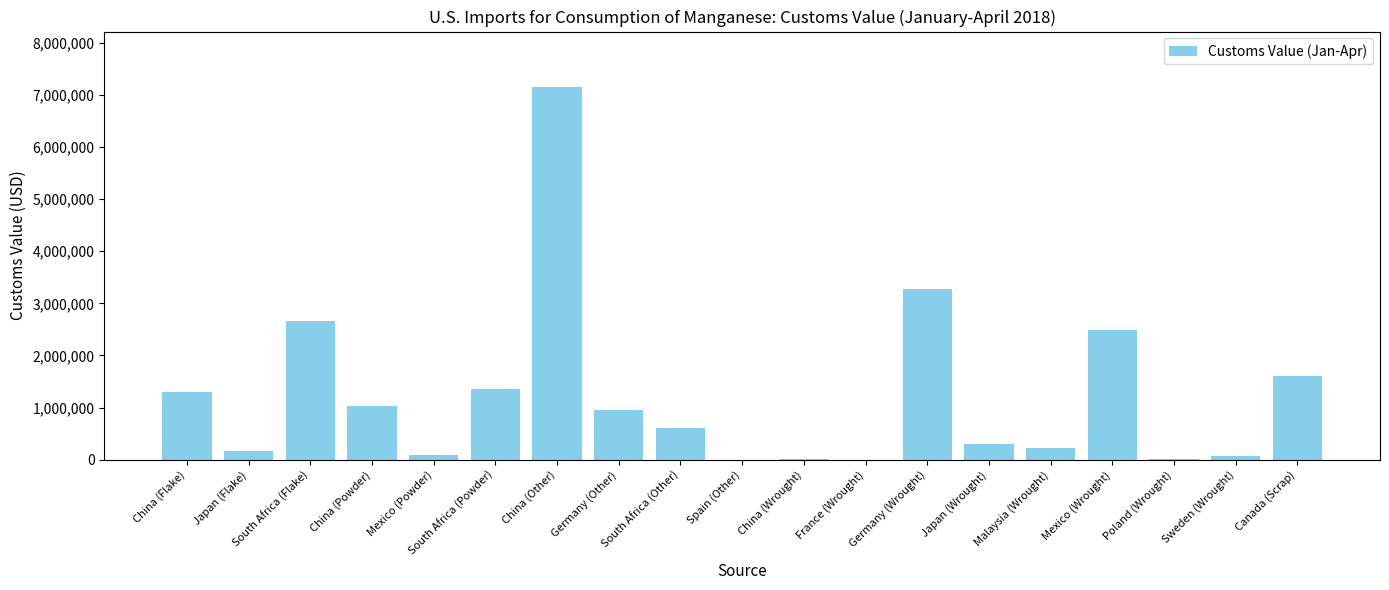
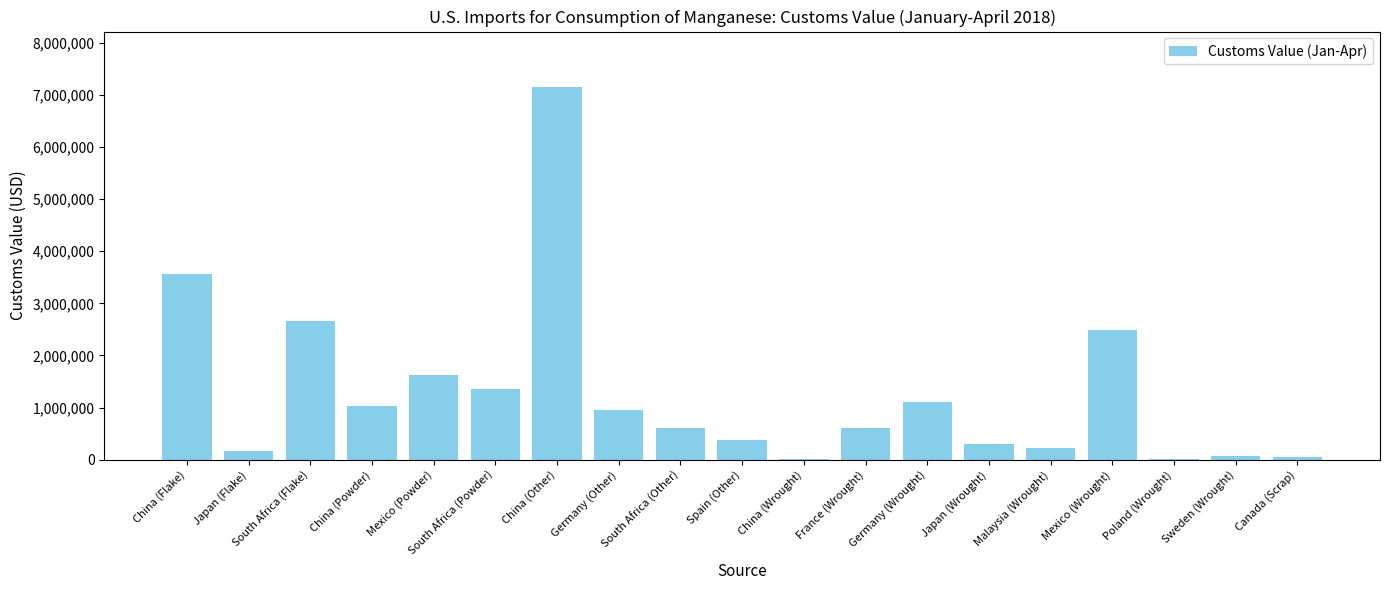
China (Flake): 1,300,000 -> 3,600,000
Mexico (Powder): 100,000 -> 1,600,000
Spain (Other): 0 -> 400,000
France (Wrought): 0 -> 600,000
Germany (Wrought): 3,300,000 -> 1,100,000
Canada (Scrap): 1,600,000 -> 0
